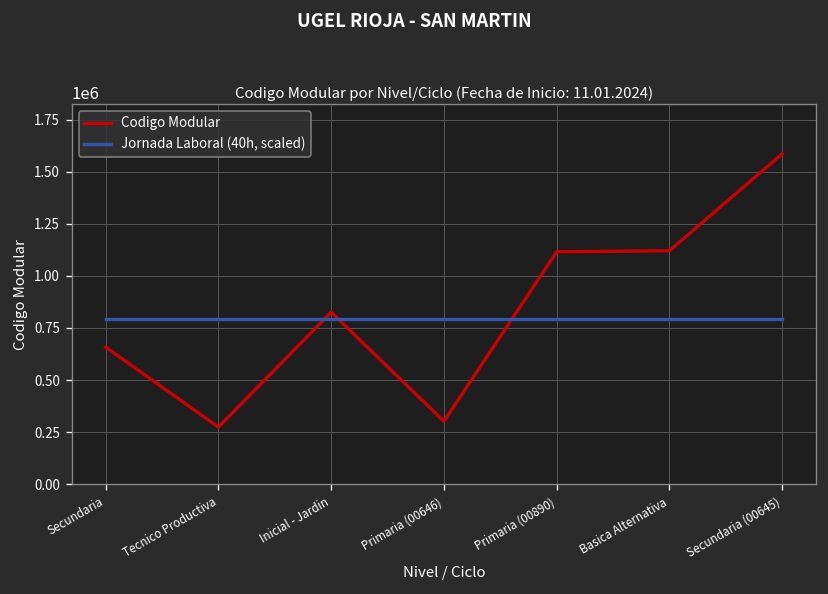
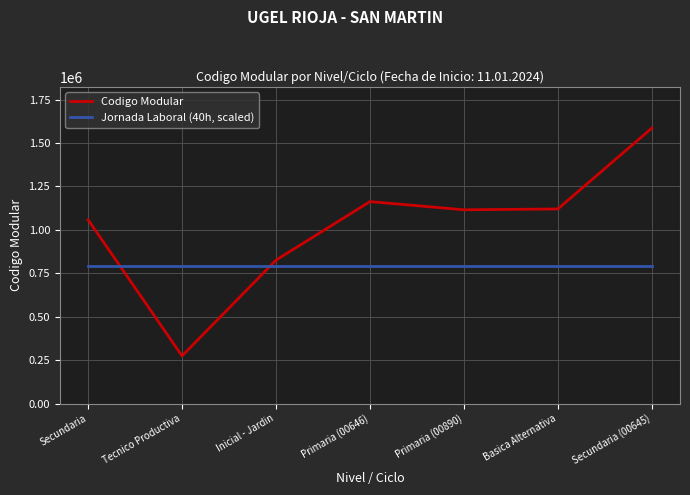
Codigo Modular, Secundaria: 660000 -> 1060000
Codigo Modular, Primaria (00646): 300000 -> 1160000
